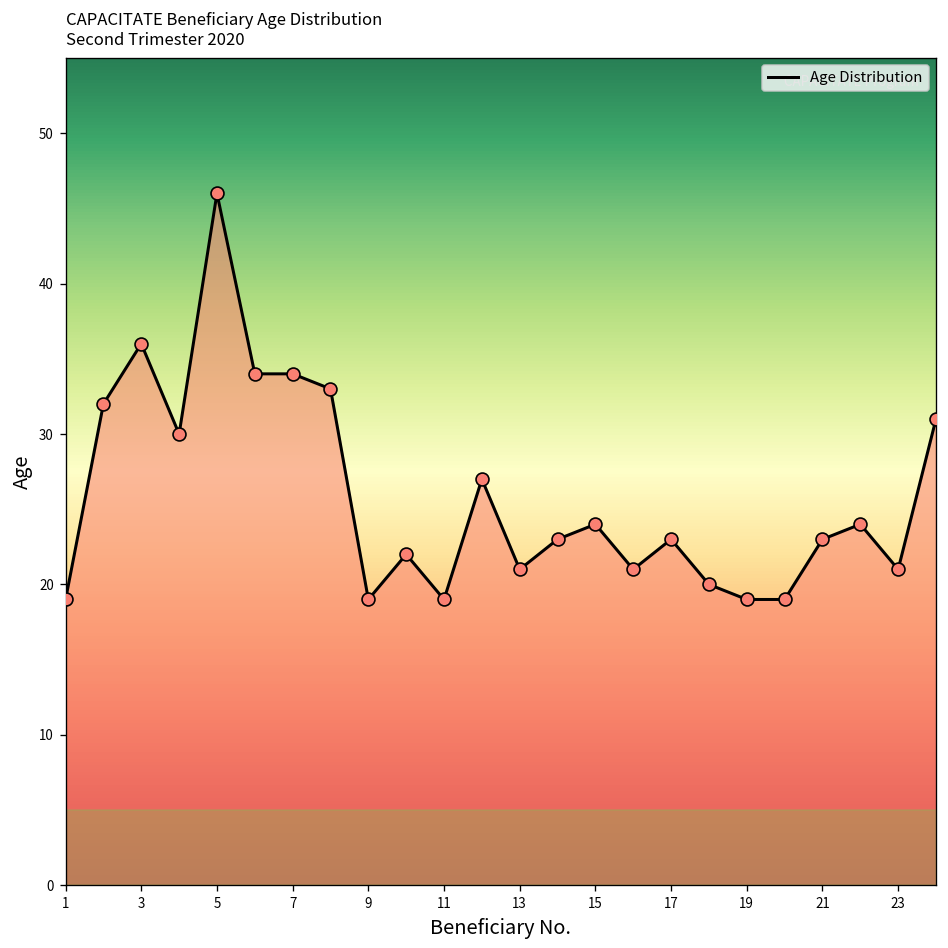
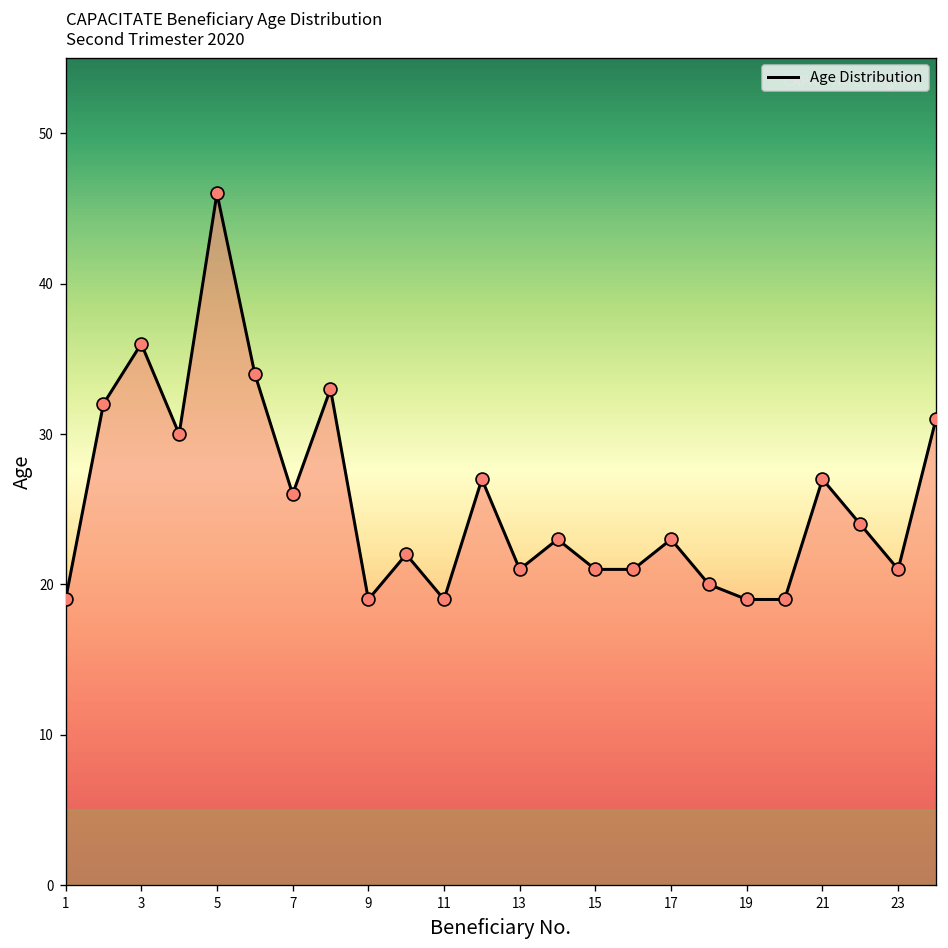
7: 34 -> 26
15: 24 -> 21
21: 23 -> 27
